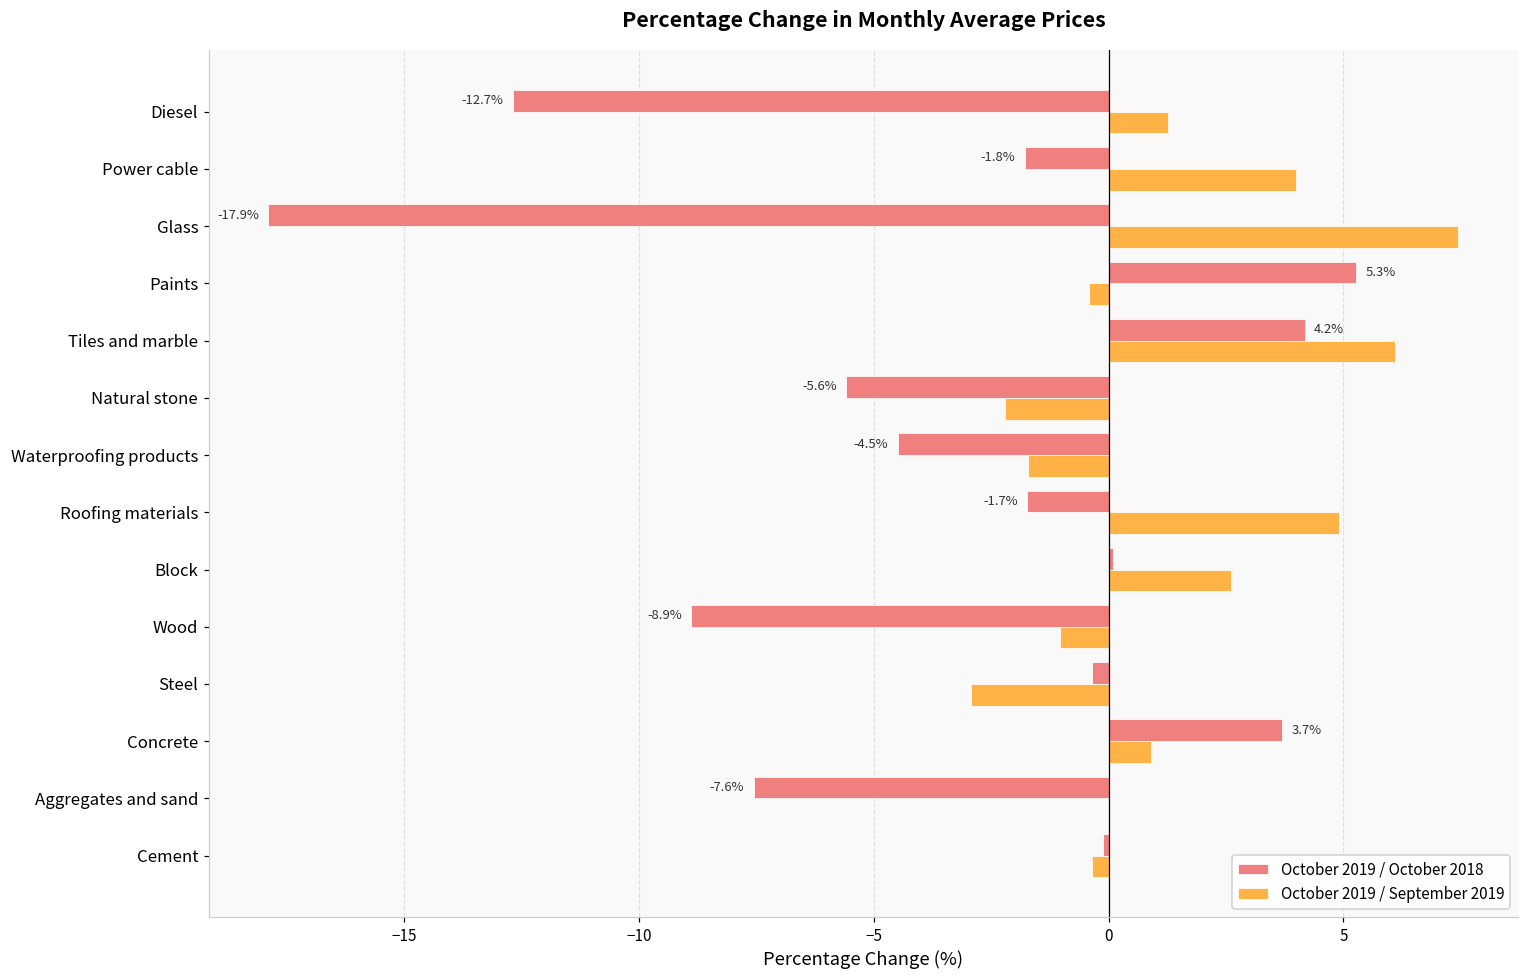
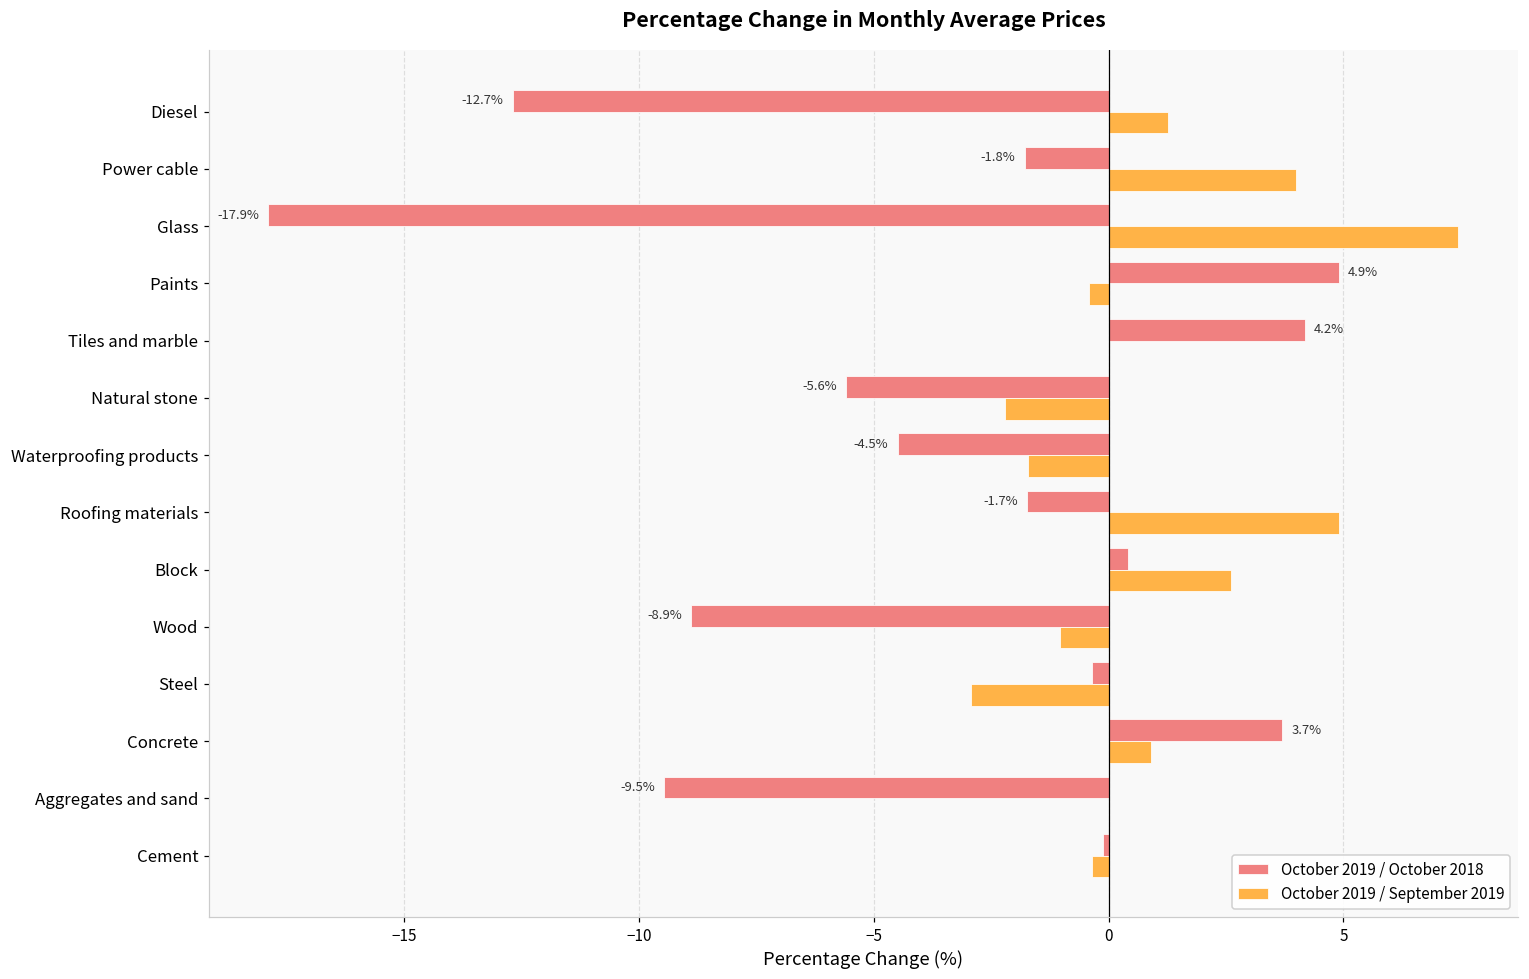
October 2019 / October 2018, Paints: 5.3% -> 4.9%
October 2019 / September 2019, Tiles and marble: 6.1 -> 0.0
October 2019 / October 2018, Block: 0.1 -> 0.4
October 2019 / October 2018, Aggregates and sand: -7.6% -> -9.5%
